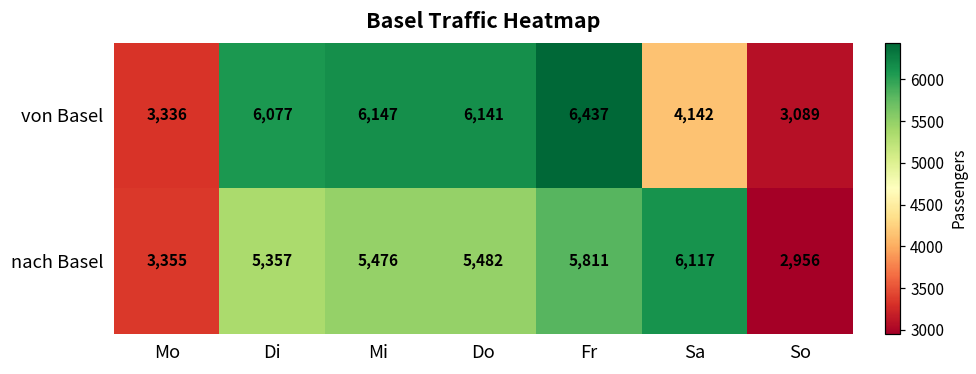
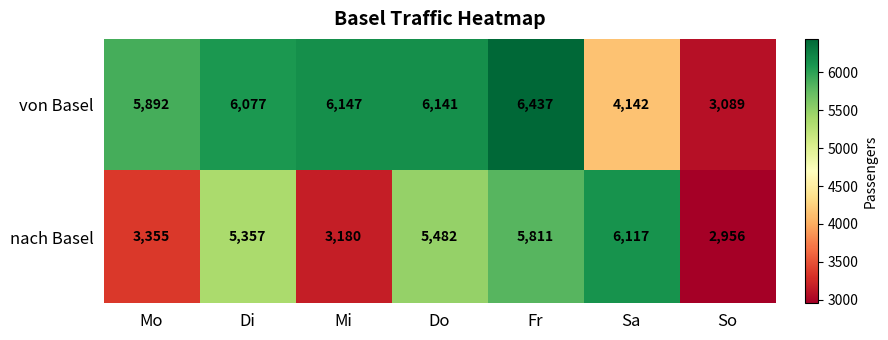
von Basel, Mo: 3,336 -> 5,892
nach Basel, Mi: 5,476 -> 3,180
